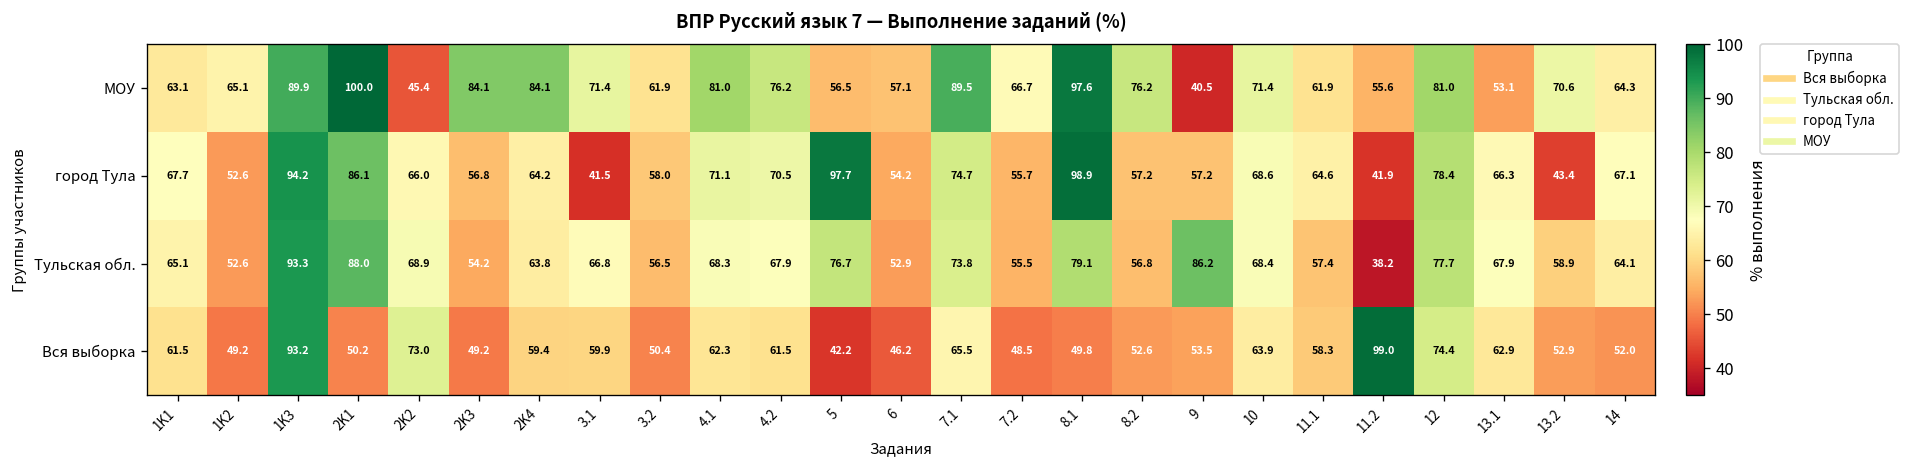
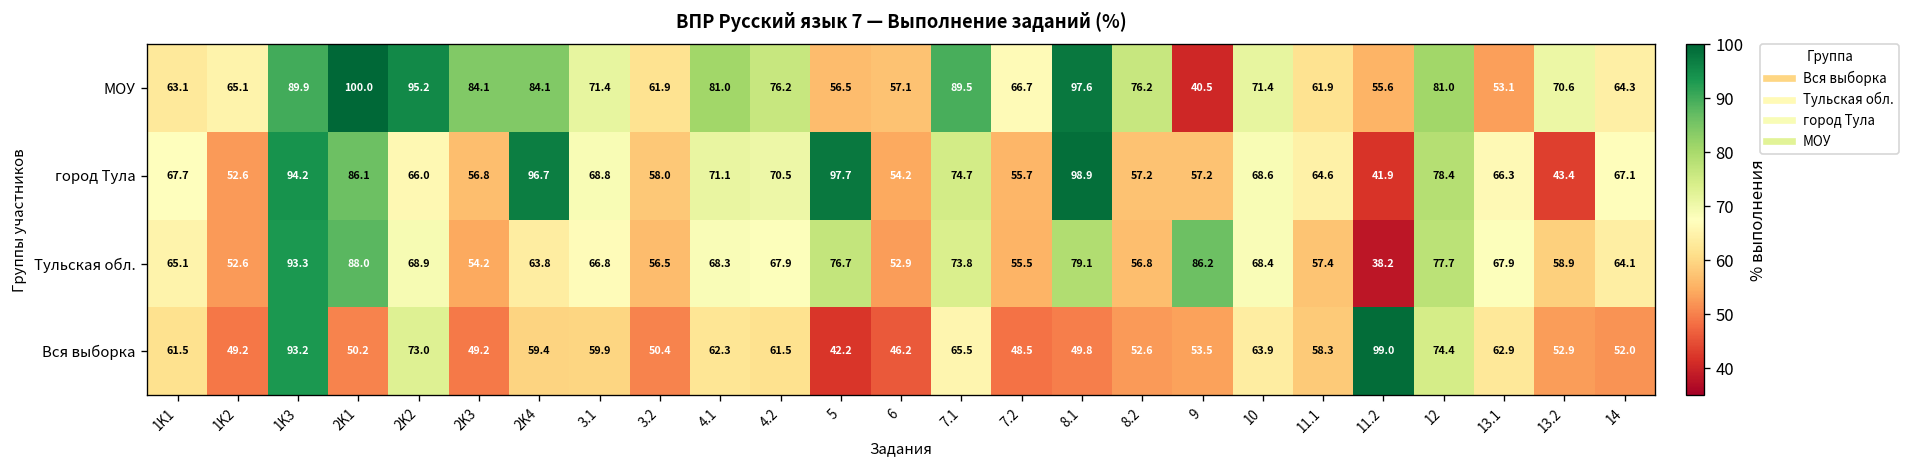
МОУ, 2K2: 45.4 -> 95.2
город Тула, 2K4: 64.2 -> 96.7
город Тула, 3.1: 41.5 -> 68.8
